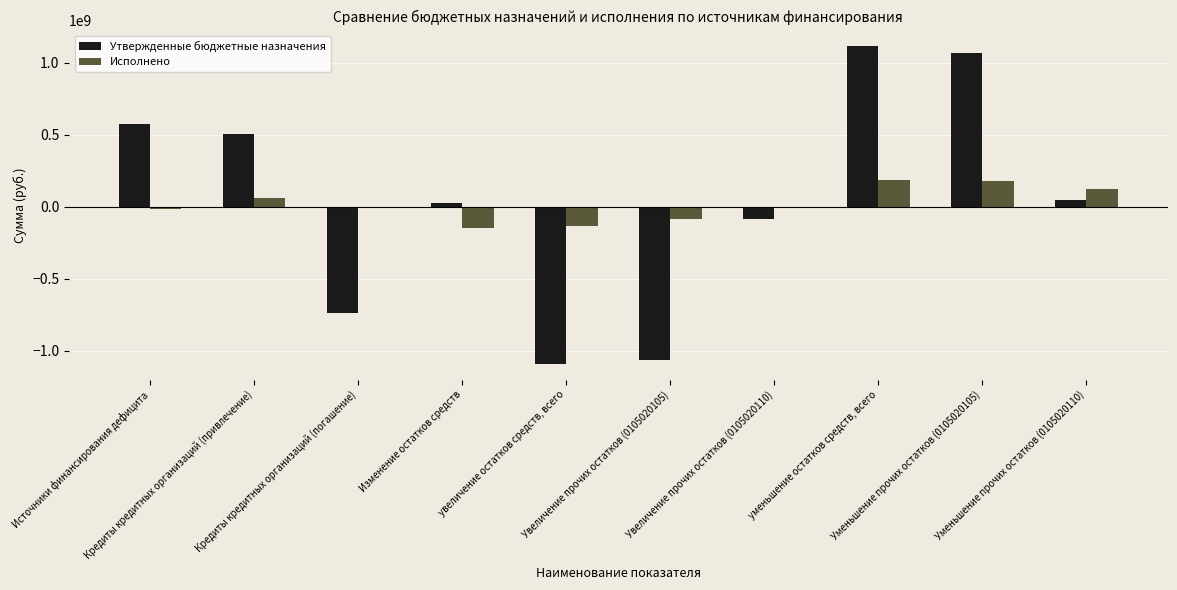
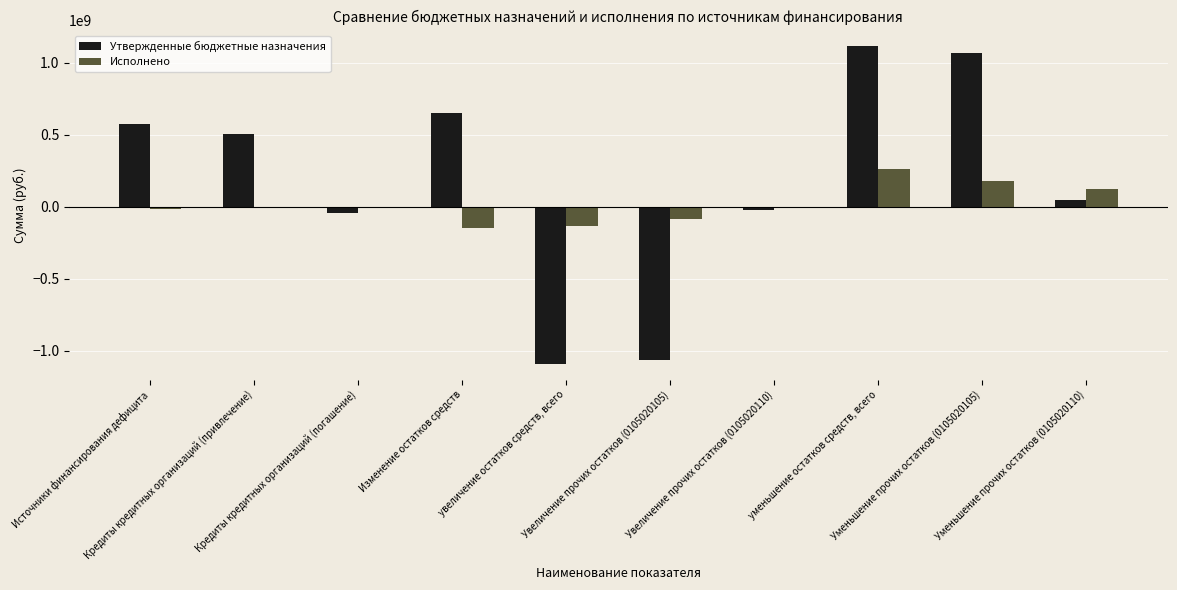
Исполнено, Кредиты кредитных организаций (привлечение): 60000000 -> 0
Утвержденные бюджетные назначения, Кредиты кредитных организаций (погашение): -740000000 -> -40000000
Утвержденные бюджетные назначения, Изменение остатков средств: 20000000 -> 650000000
Утвержденные бюджетные назначения, Увеличение прочих остатков (0105020110): -90000000 -> -20000000
Исполнено, уменьшение остатков средств, всего: 190000000 -> 260000000
